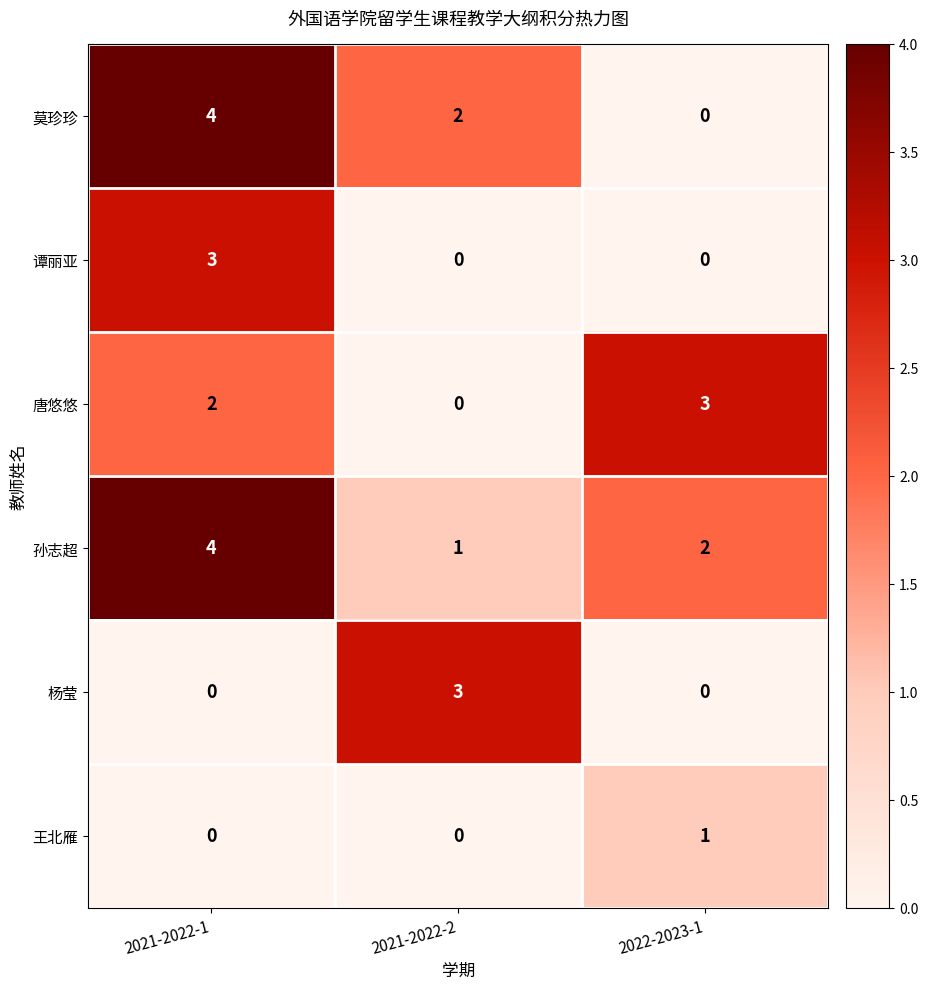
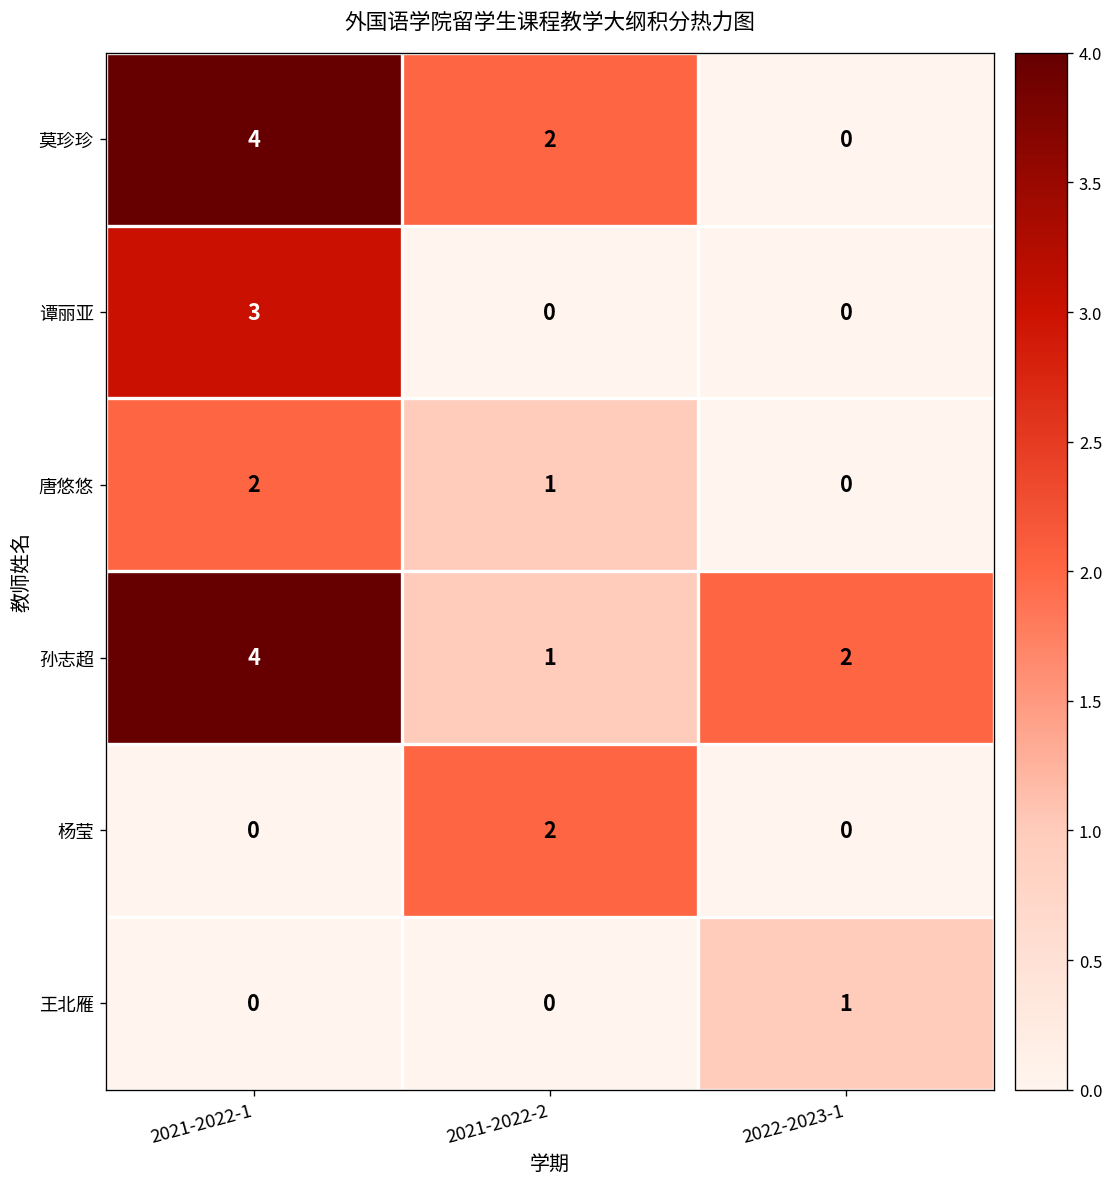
唐悠悠, 2021-2022-2: 0 -> 1
唐悠悠, 2022-2023-1: 3 -> 0
杨莹, 2021-2022-2: 3 -> 2
